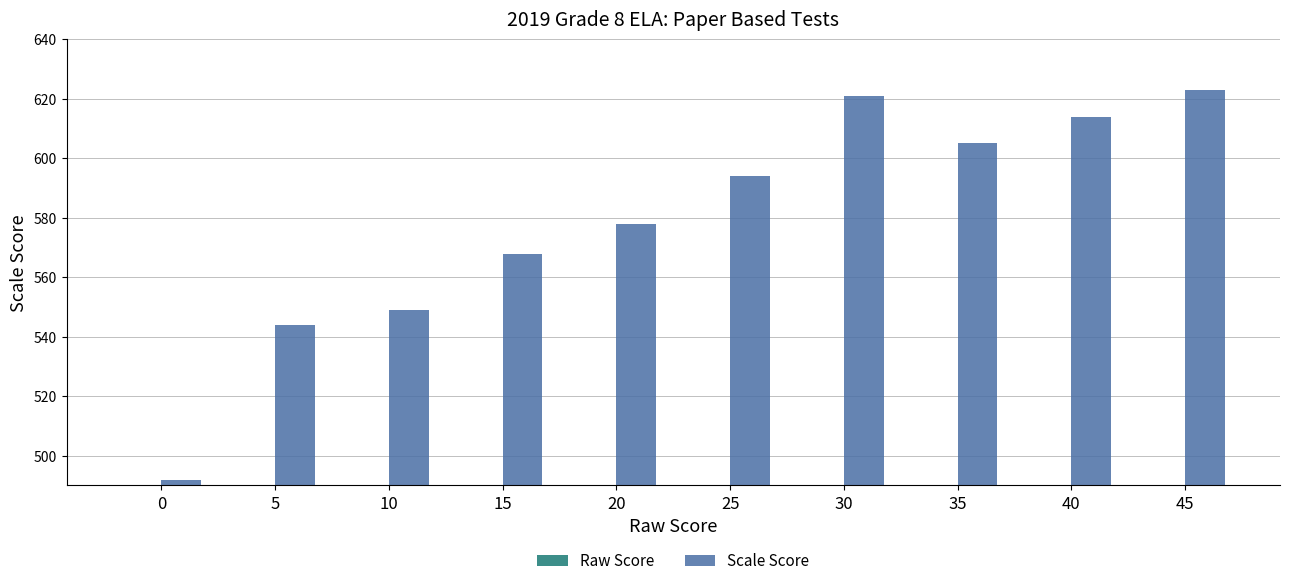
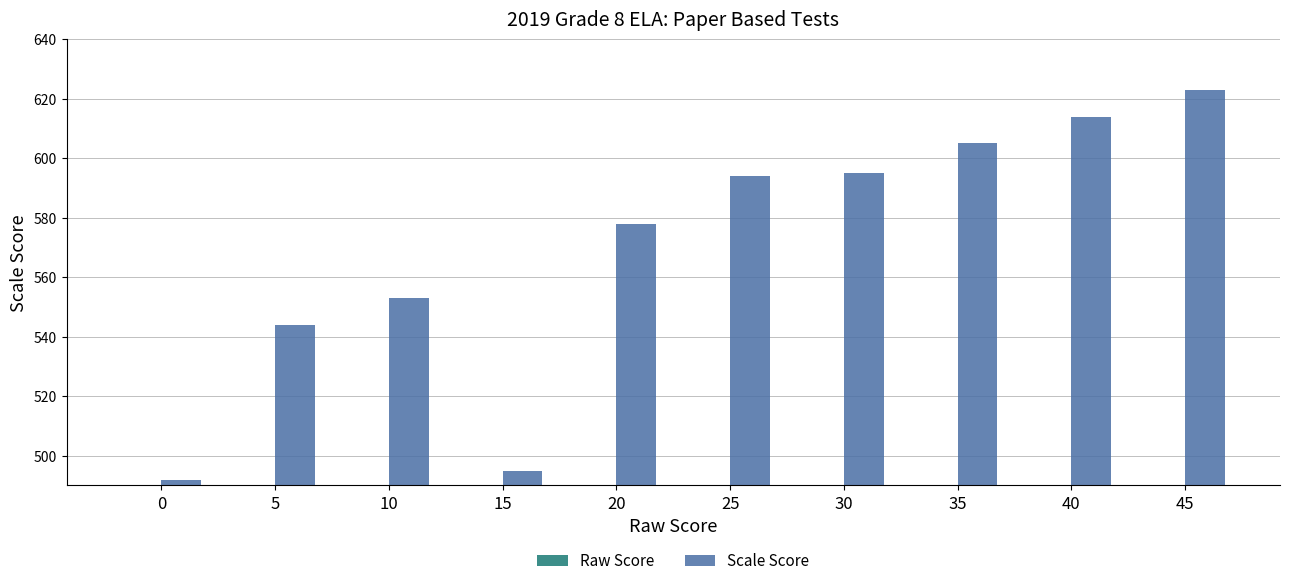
Scale Score, 10: 549 -> 553
Scale Score, 15: 568 -> 495
Scale Score, 30: 621 -> 595
